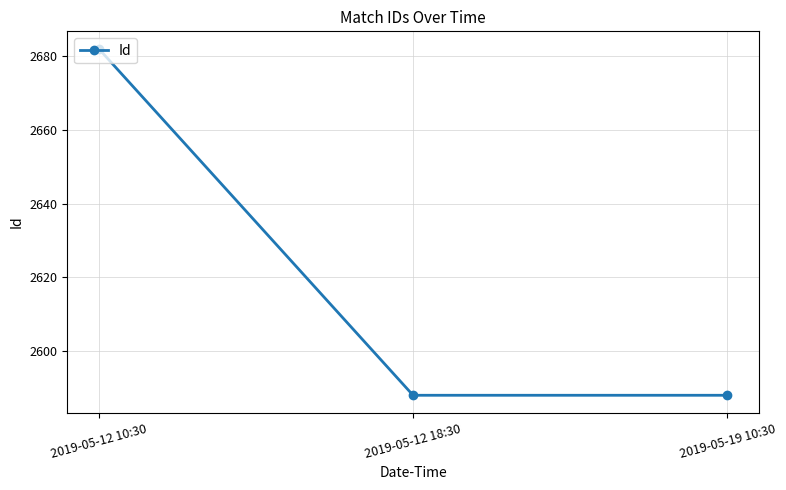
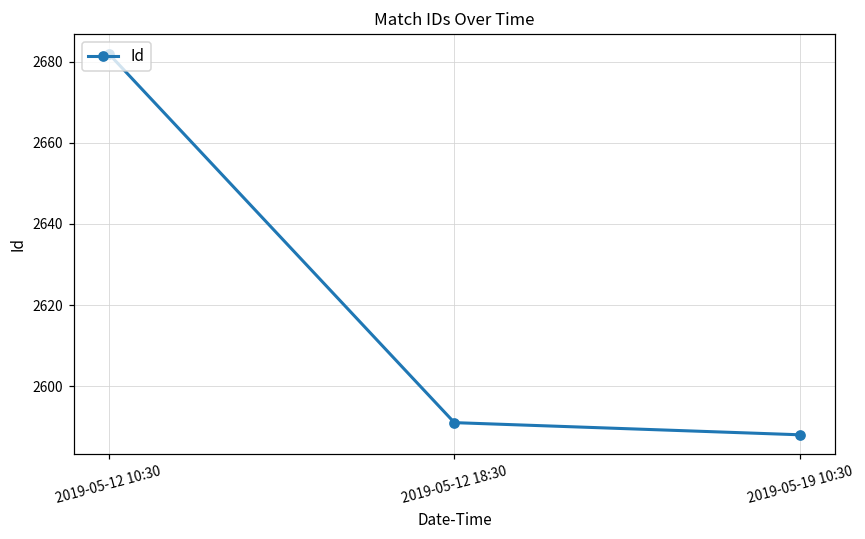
2019-05-12 18:30: 2588 -> 2591
